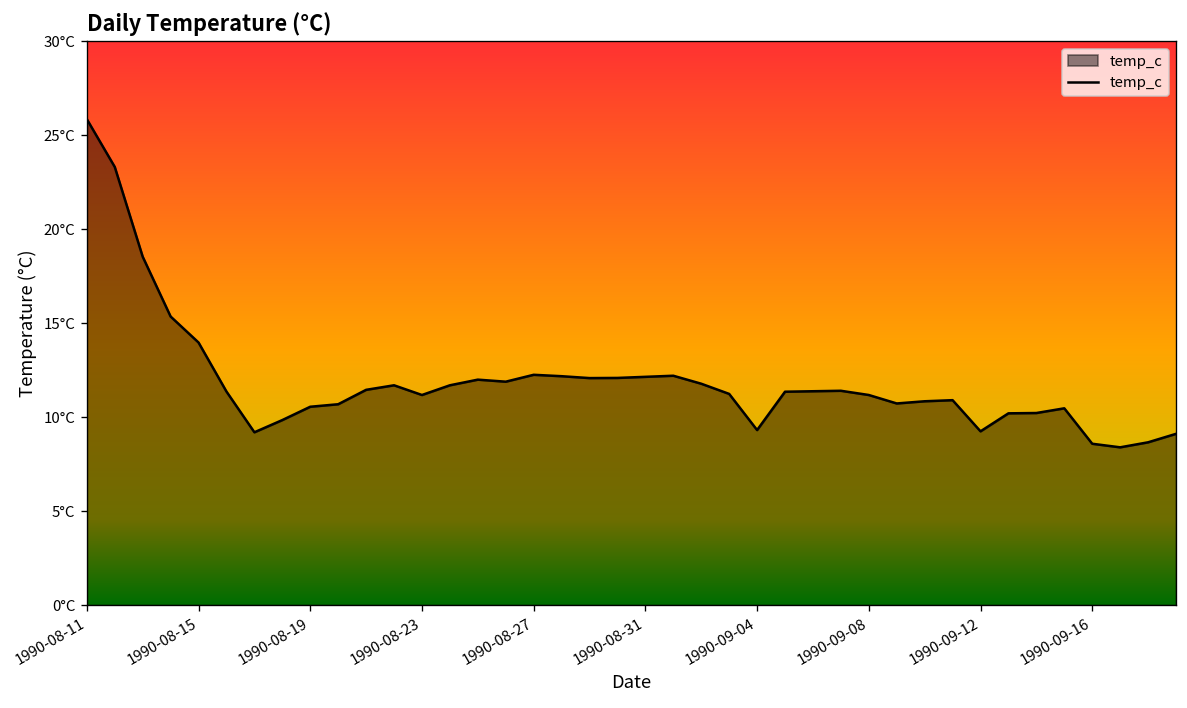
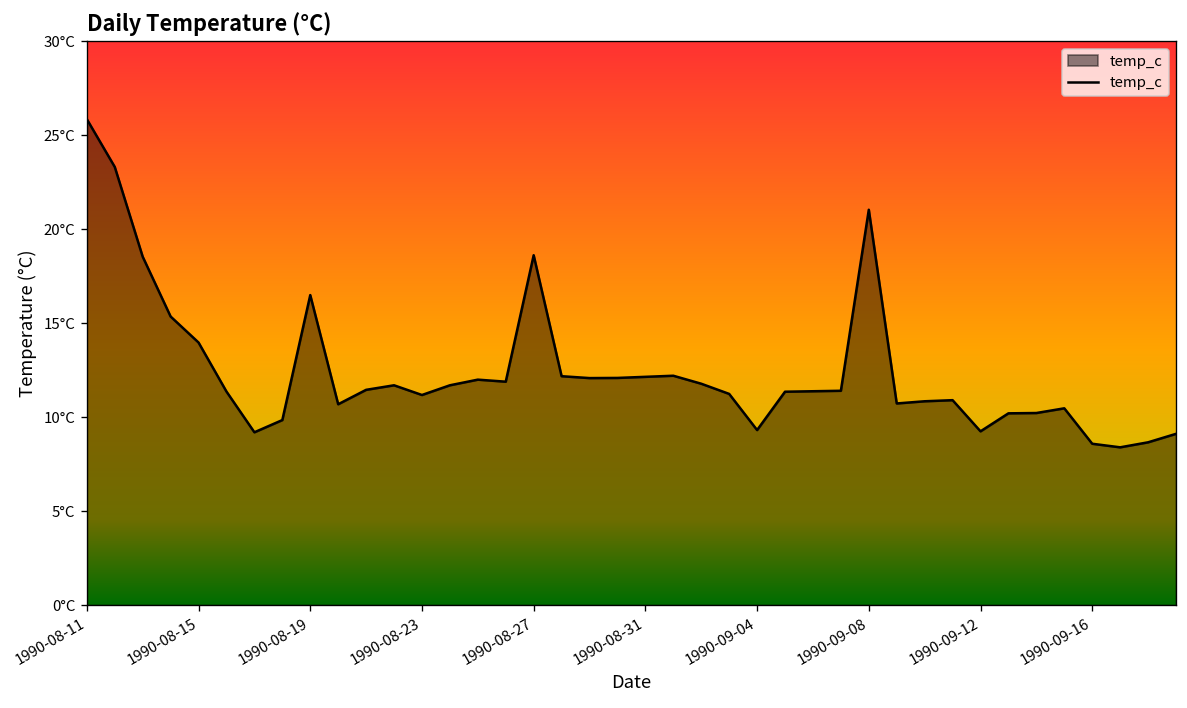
1990-08-19: 10.6°C -> 16.5°C
1990-08-27: 12.3°C -> 18.6°C
1990-09-08: 11.2°C -> 21.0°C
